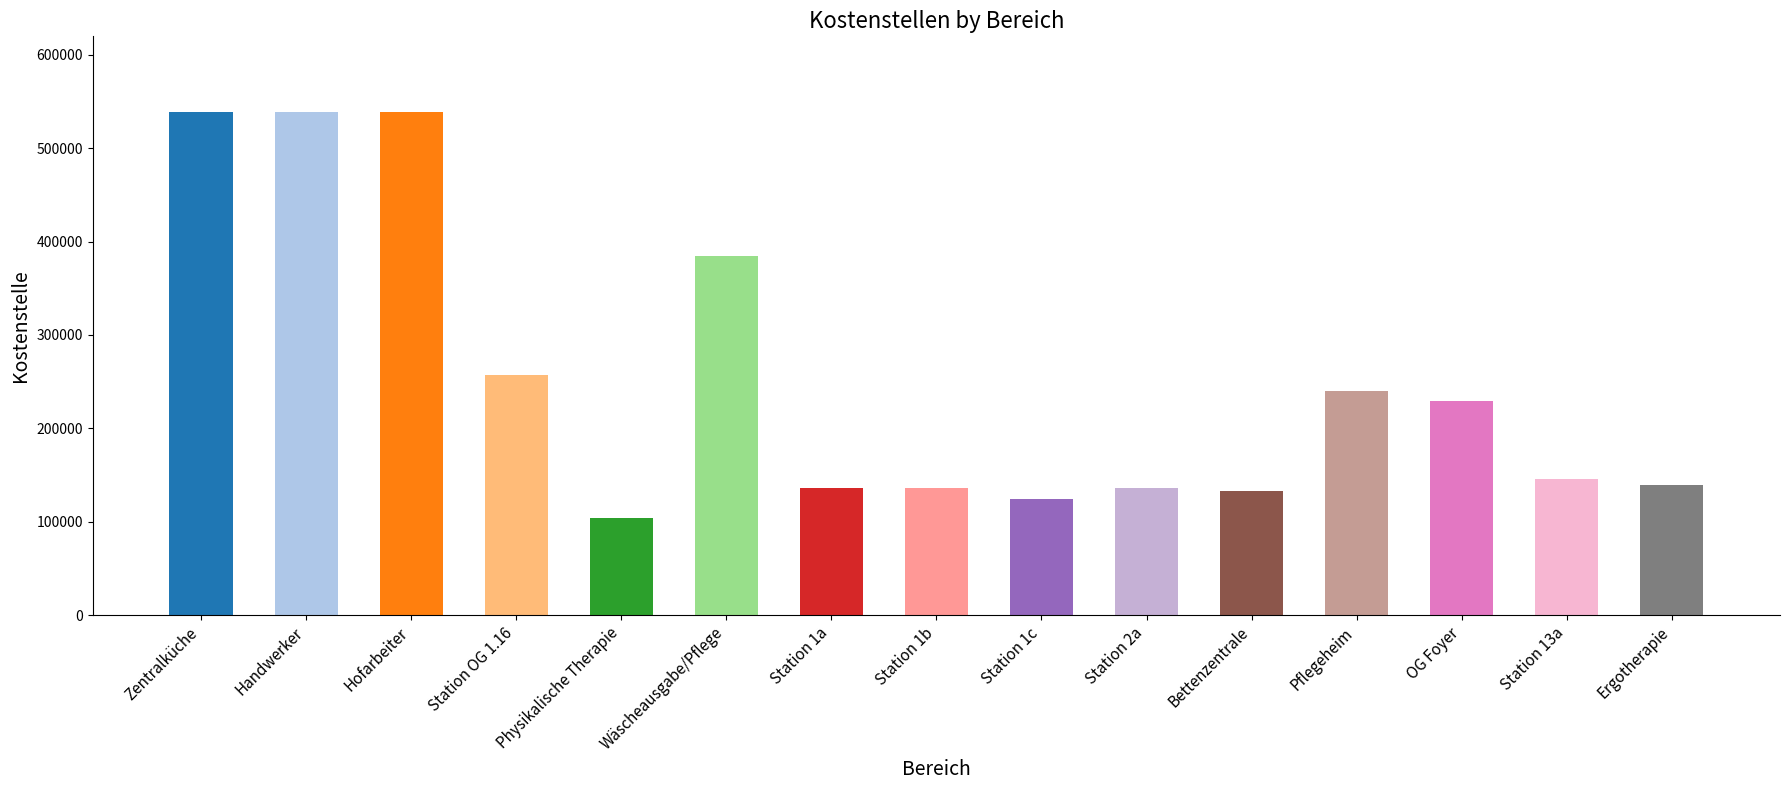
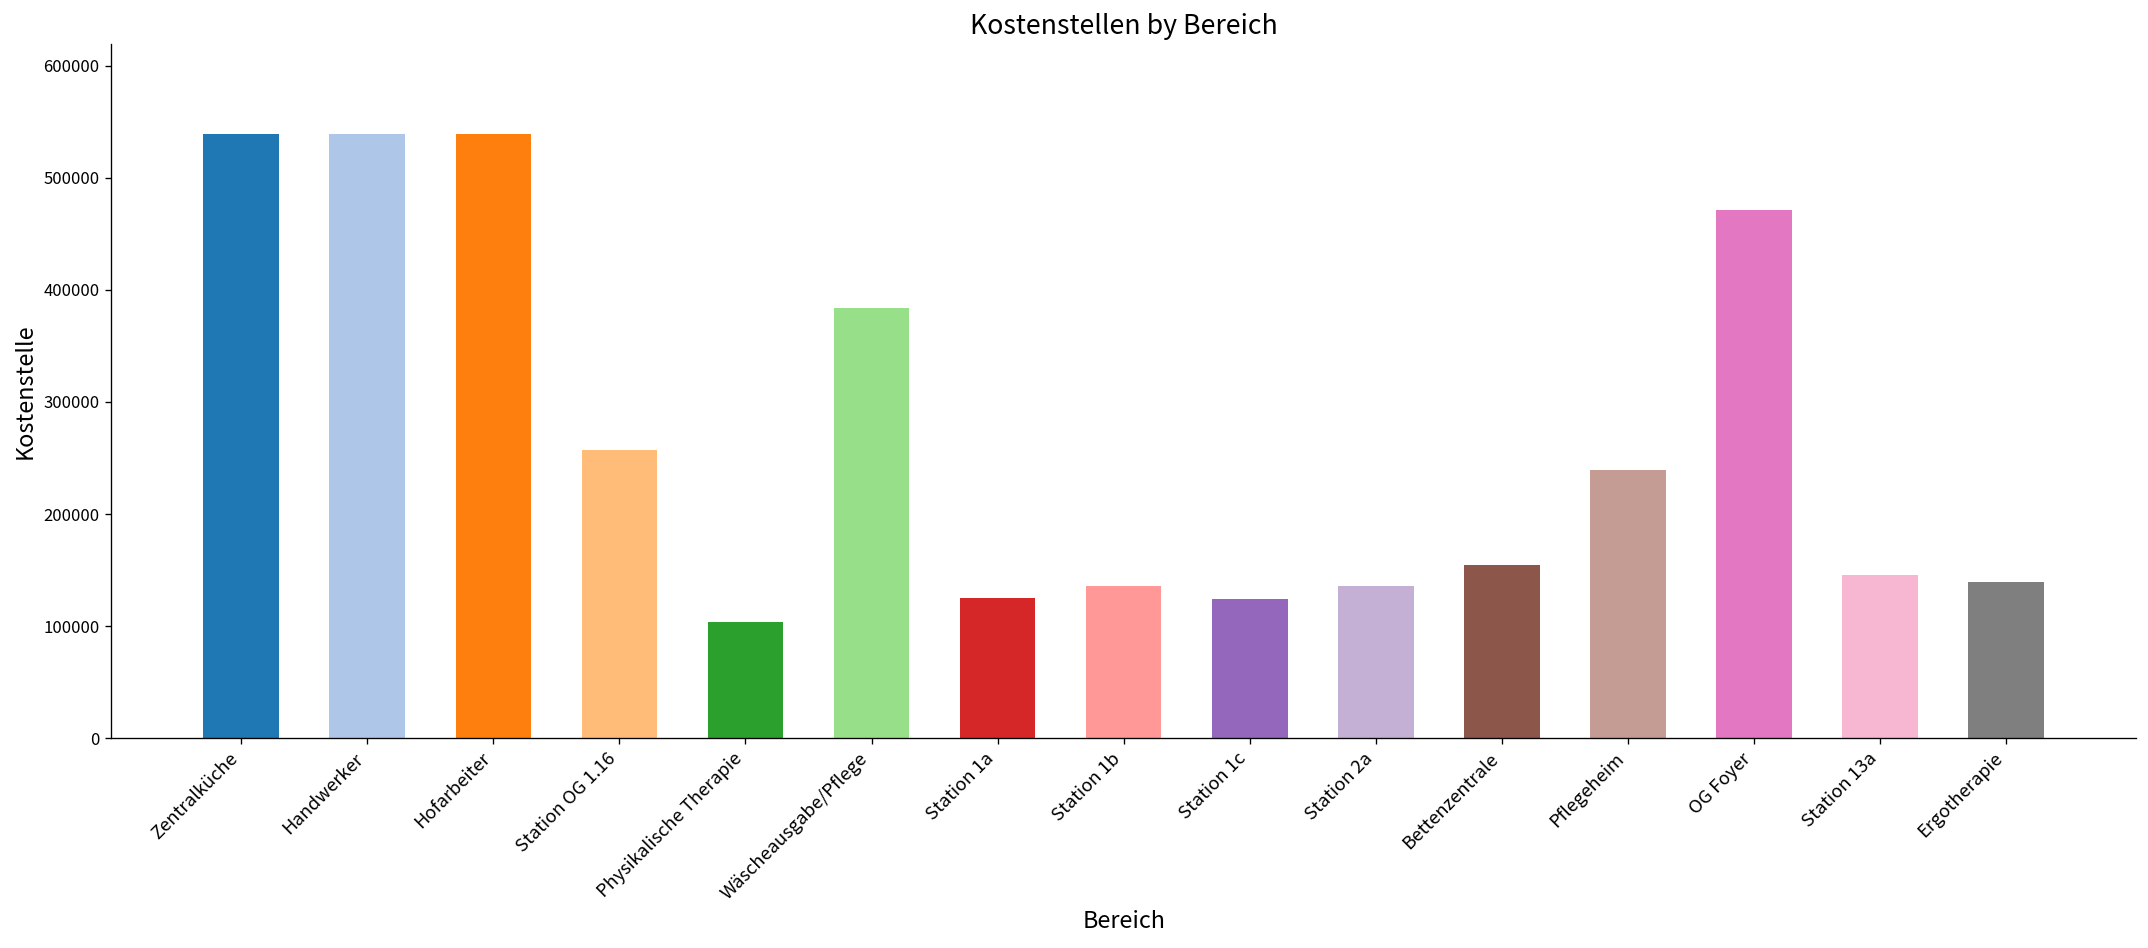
Station 1a: 140000 -> 130000
Bettenzentrale: 130000 -> 150000
OG Foyer: 230000 -> 470000
